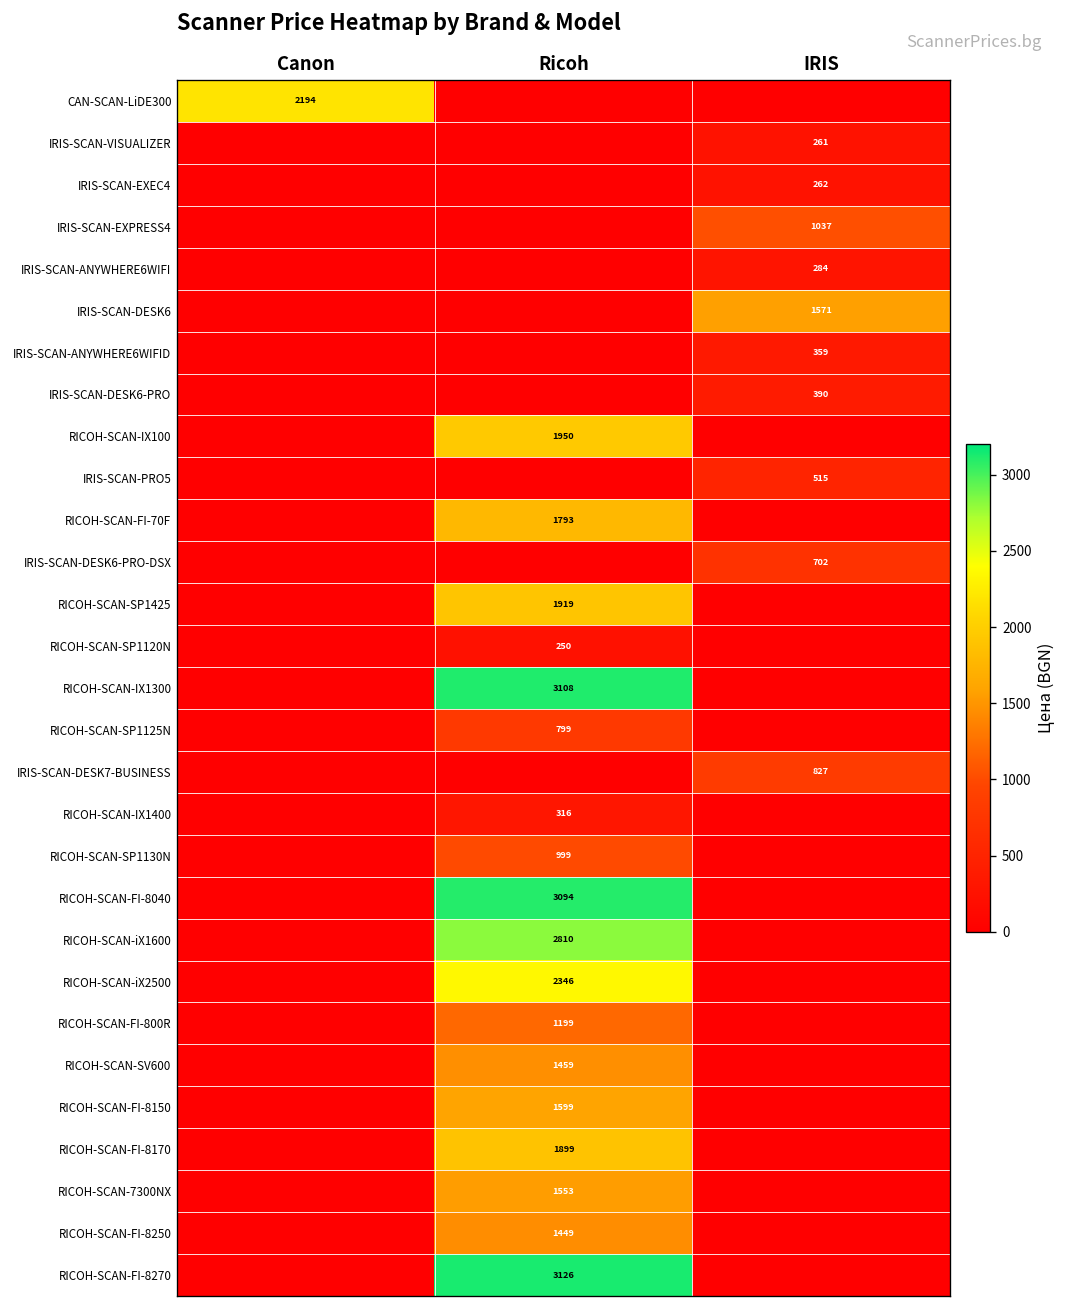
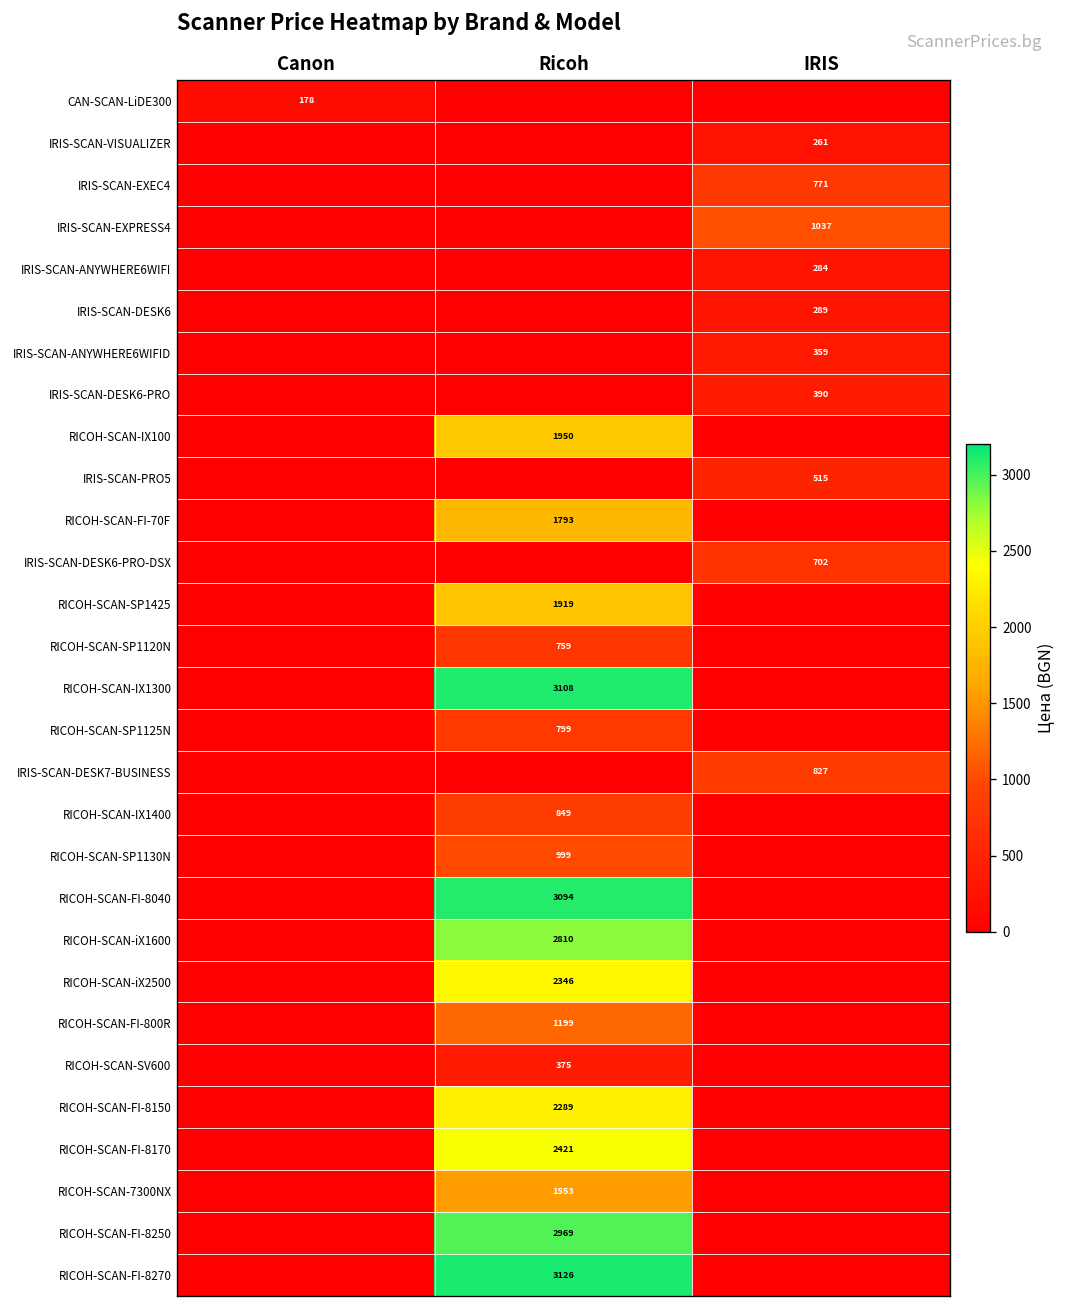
CAN-SCAN-LiDE300, Canon: 2194 -> 178
IRIS-SCAN-EXEC4, IRIS: 262 -> 771
IRIS-SCAN-DESK6, IRIS: 1571 -> 289
RICOH-SCAN-SP1120N, Ricoh: 250 -> 759
RICOH-SCAN-IX1400, Ricoh: 316 -> 849
RICOH-SCAN-SV600, Ricoh: 1459 -> 375
RICOH-SCAN-FI-8150, Ricoh: 1599 -> 2289
RICOH-SCAN-FI-8170, Ricoh: 1899 -> 2421
RICOH-SCAN-FI-8250, Ricoh: 1449 -> 2969
